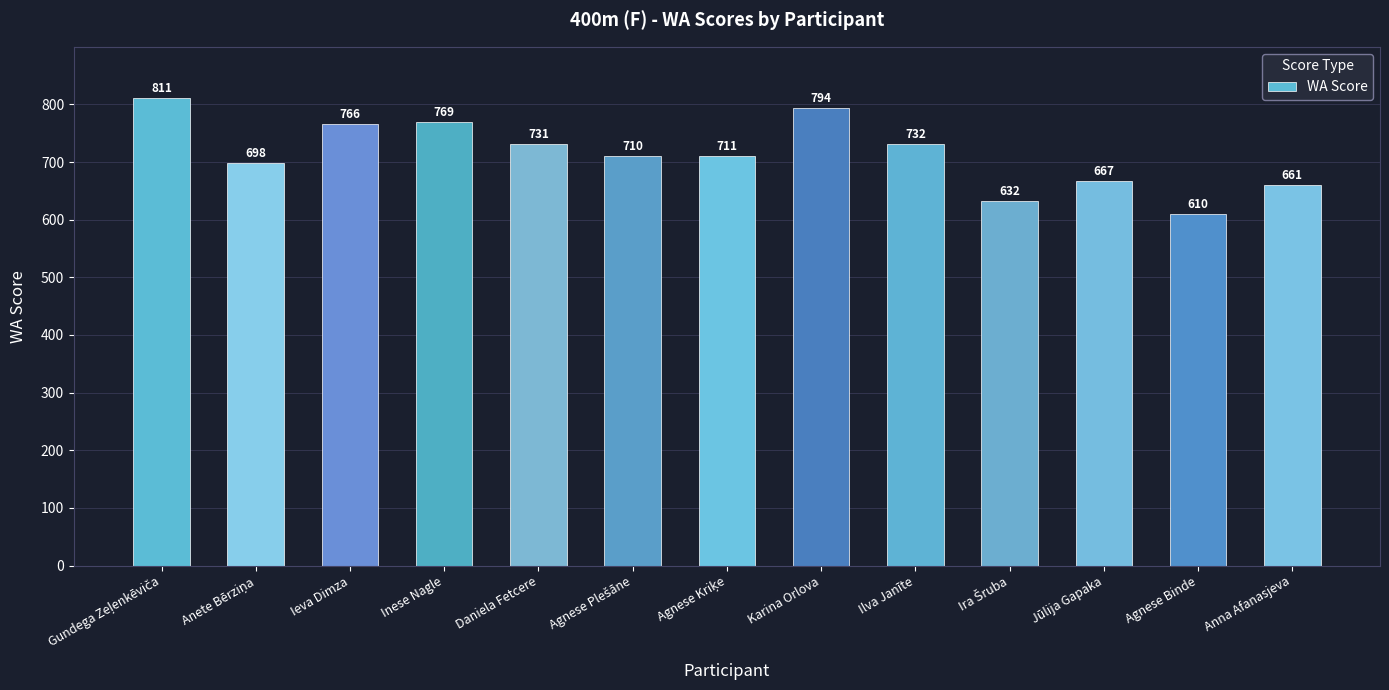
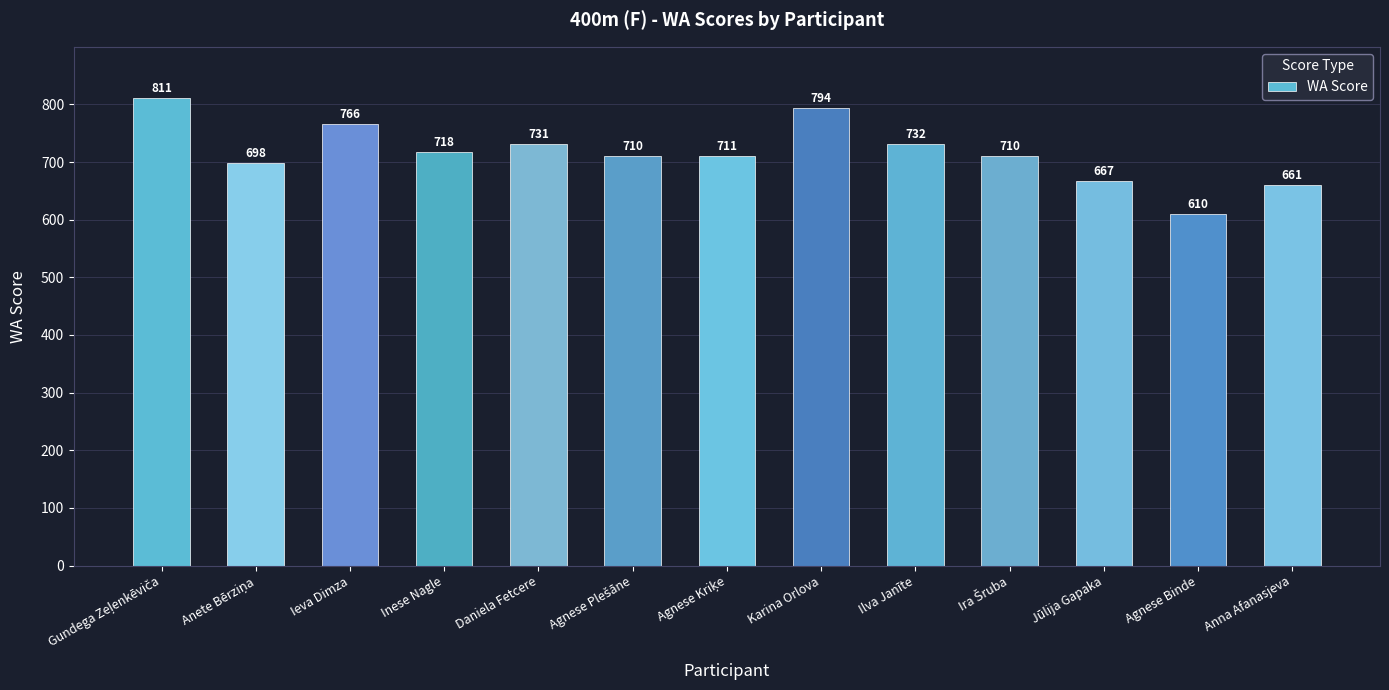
Inese Nagle: 769 -> 718
Ira Šruba: 632 -> 710
